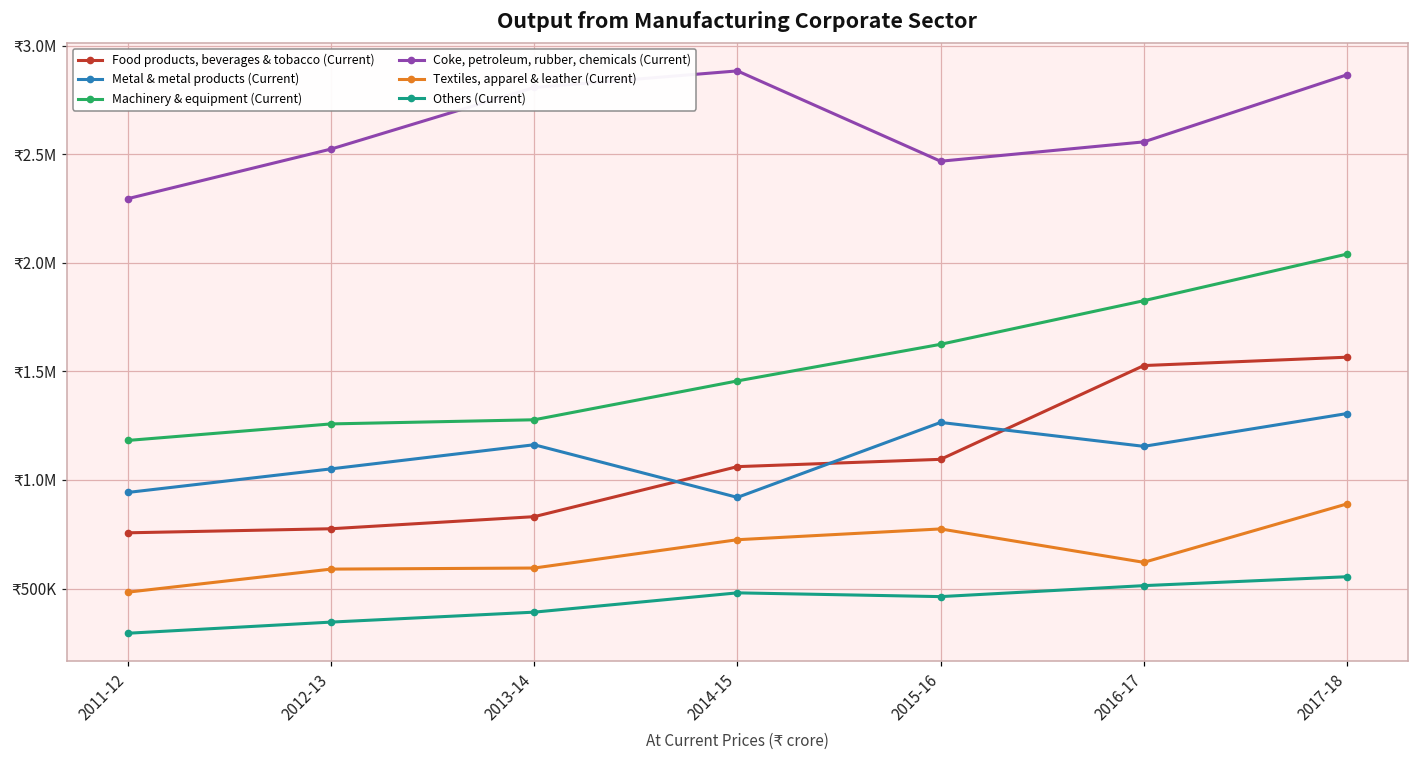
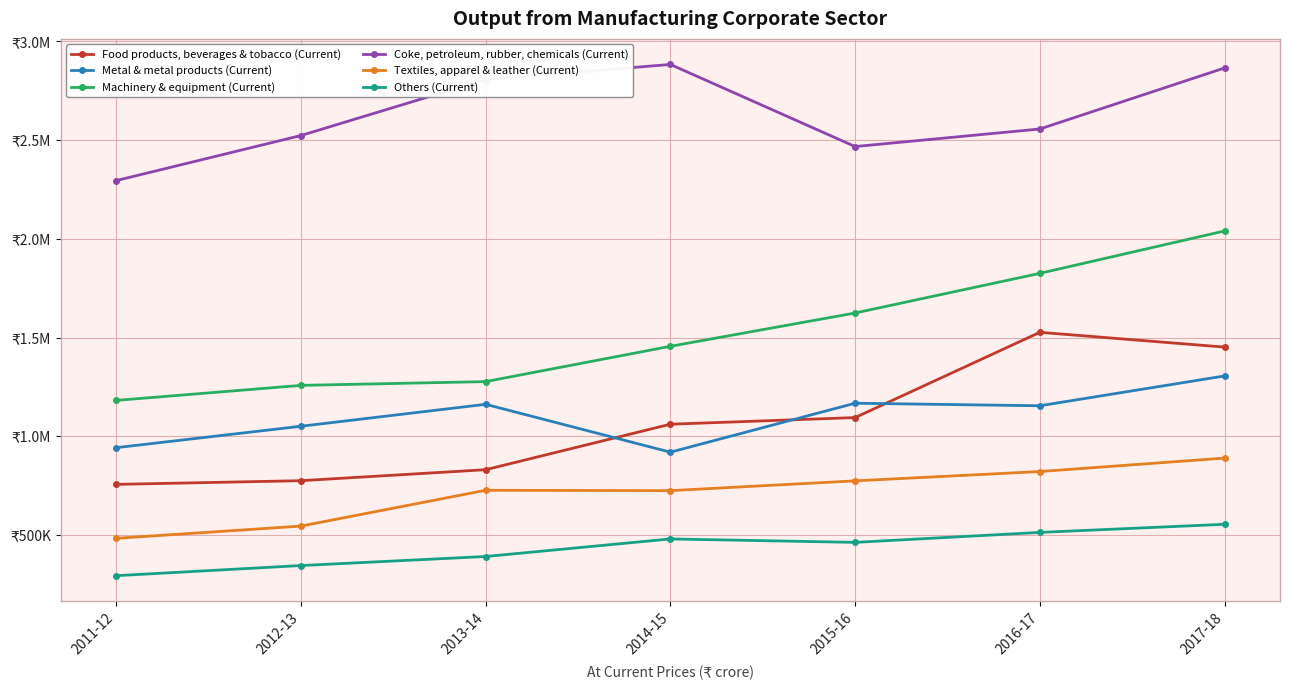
Textiles, apparel & leather (Current), 2012-13: ₹590000 -> ₹550000
Textiles, apparel & leather (Current), 2013-14: ₹590000 -> ₹730000
Metal & metal products (Current), 2015-16: ₹1260000 -> ₹1170000
Textiles, apparel & leather (Current), 2016-17: ₹620000 -> ₹820000
Food products, beverages & tobacco (Current), 2017-18: ₹1570000 -> ₹1450000
